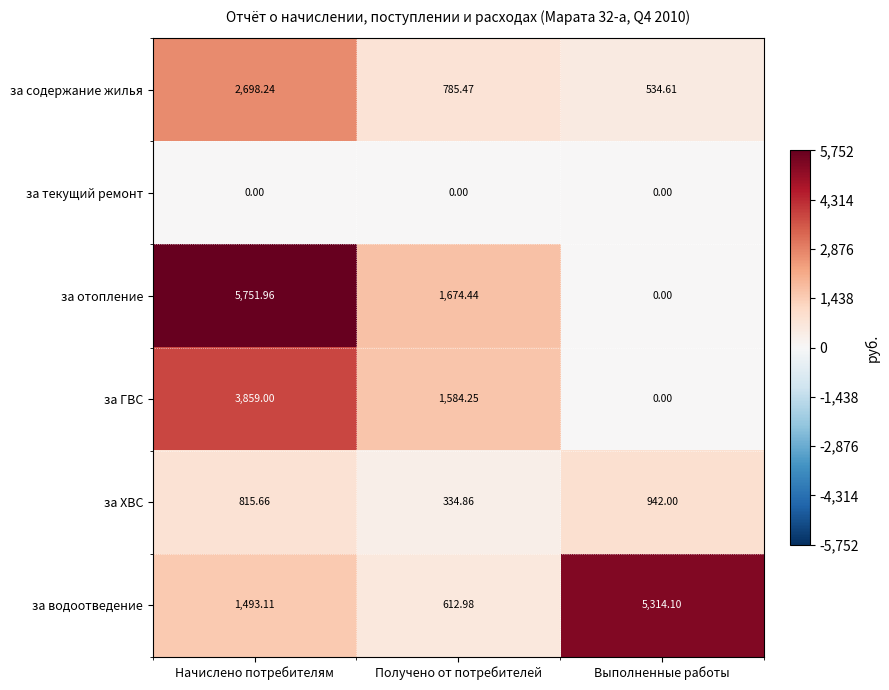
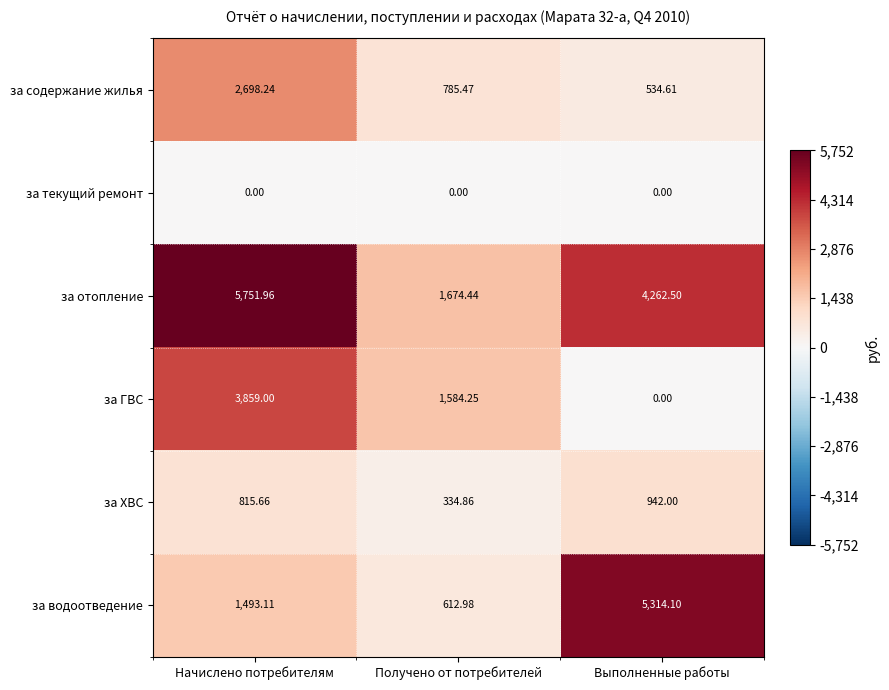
за отопление, Выполненные работы: 0.00 -> 4,262.50
